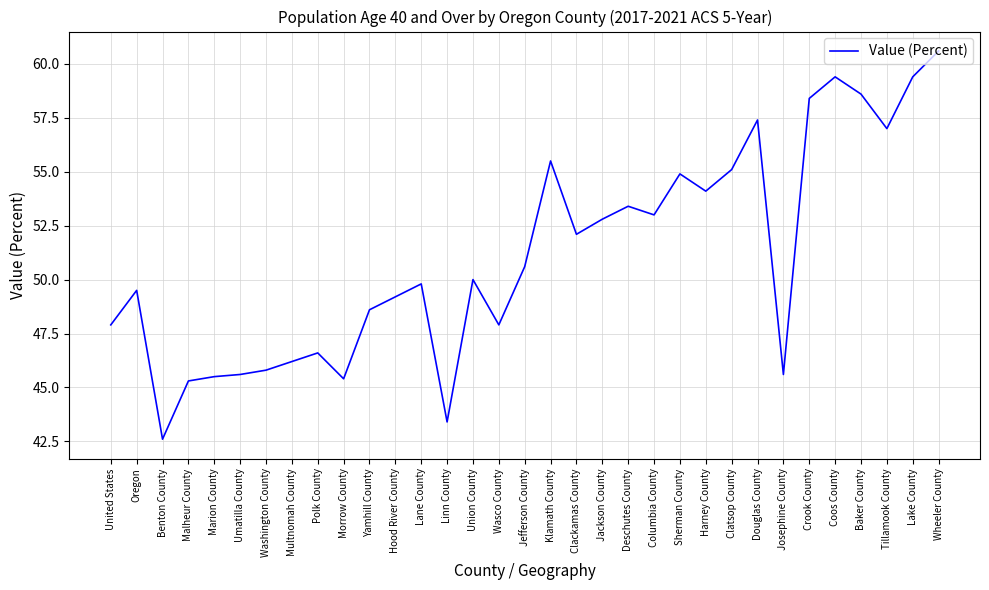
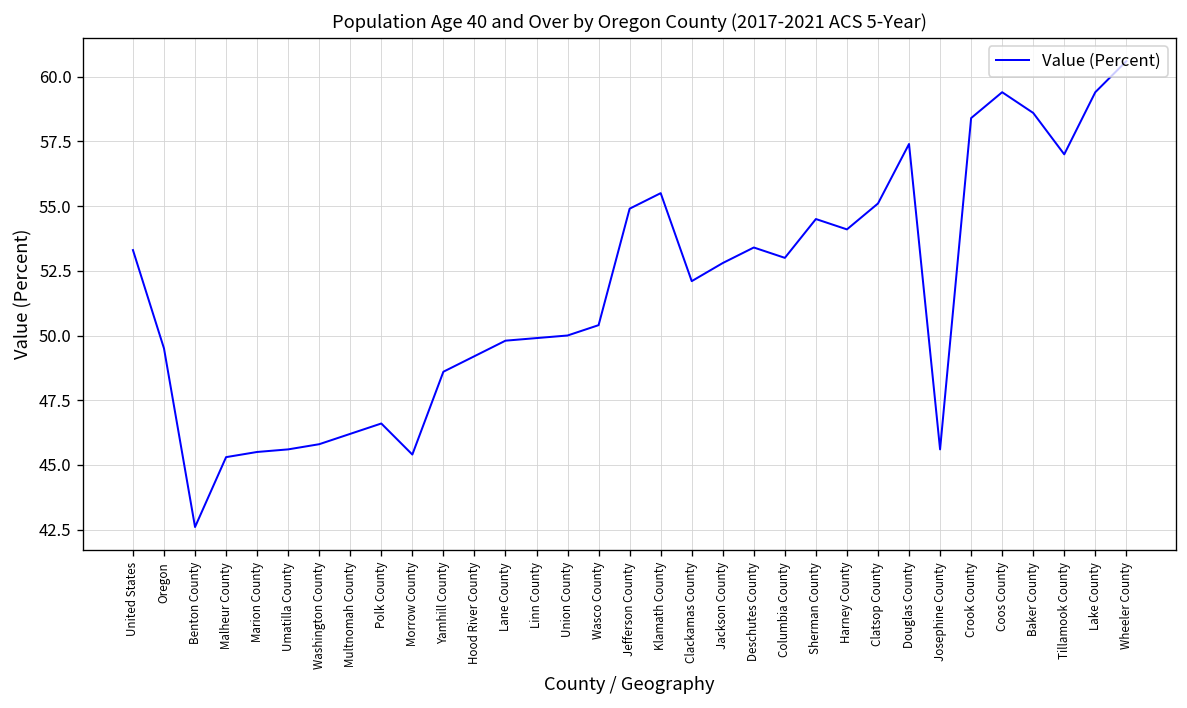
United States: 47.9 -> 53.3
Linn County: 43.4 -> 49.9
Wasco County: 47.9 -> 50.4
Jefferson County: 50.6 -> 54.9
Sherman County: 54.9 -> 54.5
